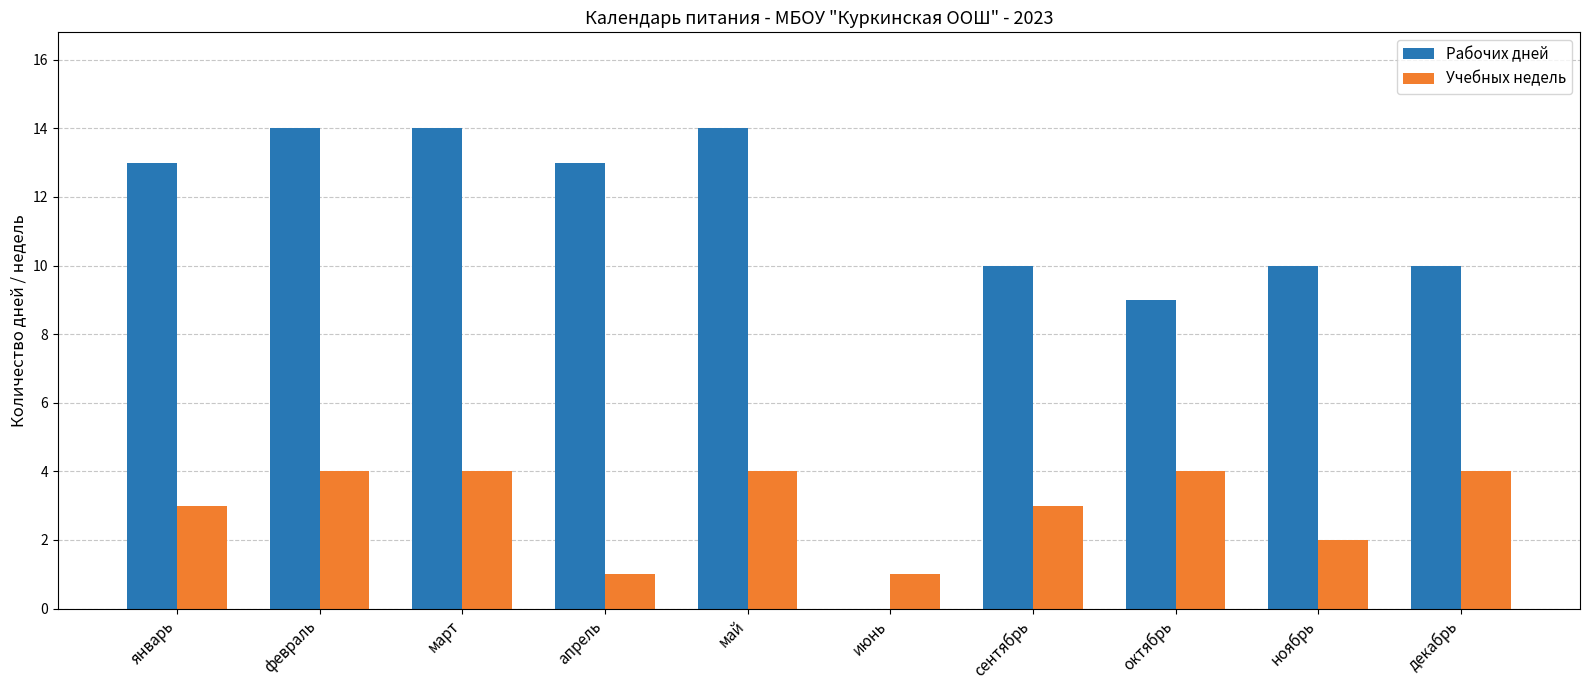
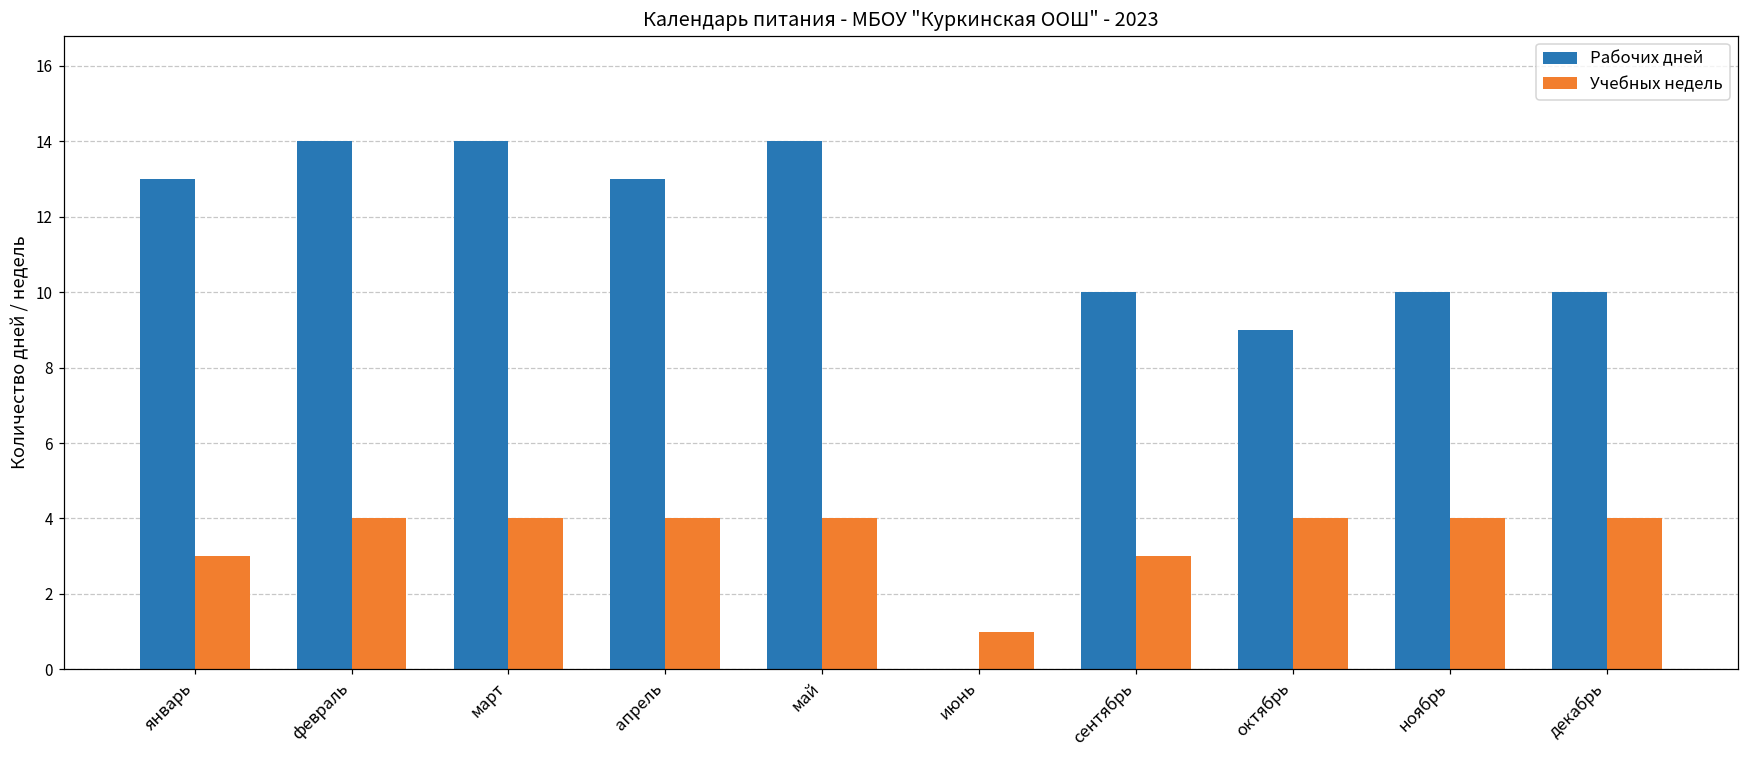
Учебных недель, апрель: 1 -> 4
Учебных недель, ноябрь: 2 -> 4
